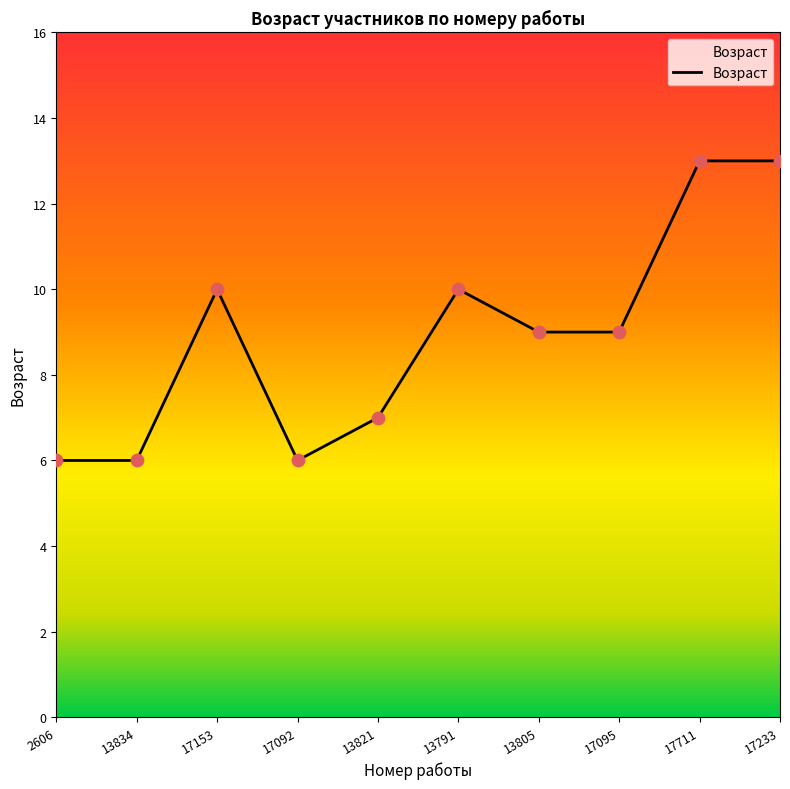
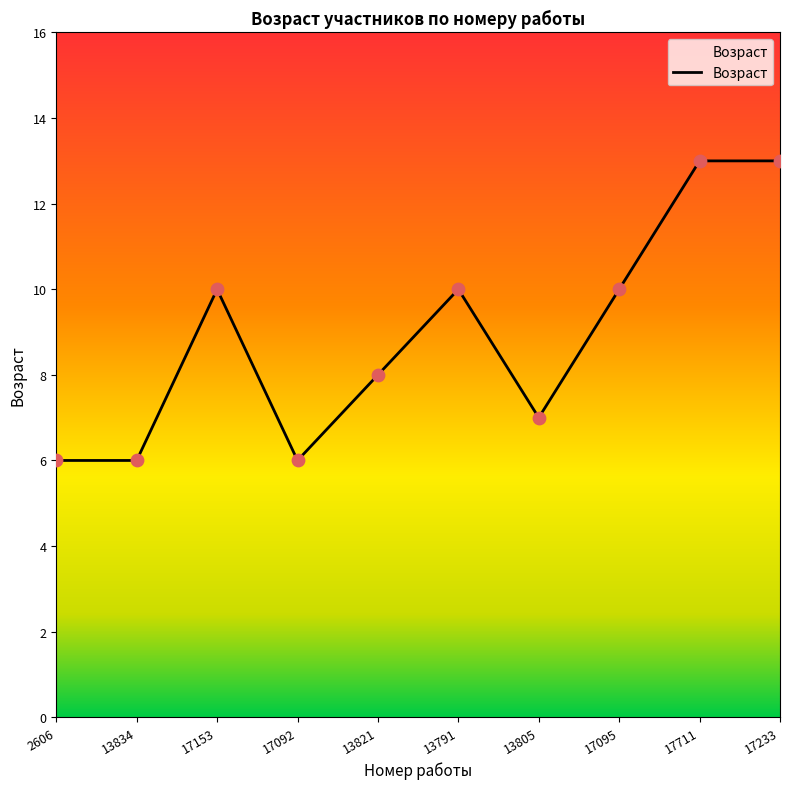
13821: 7 -> 8
13805: 9 -> 7
17095: 9 -> 10
